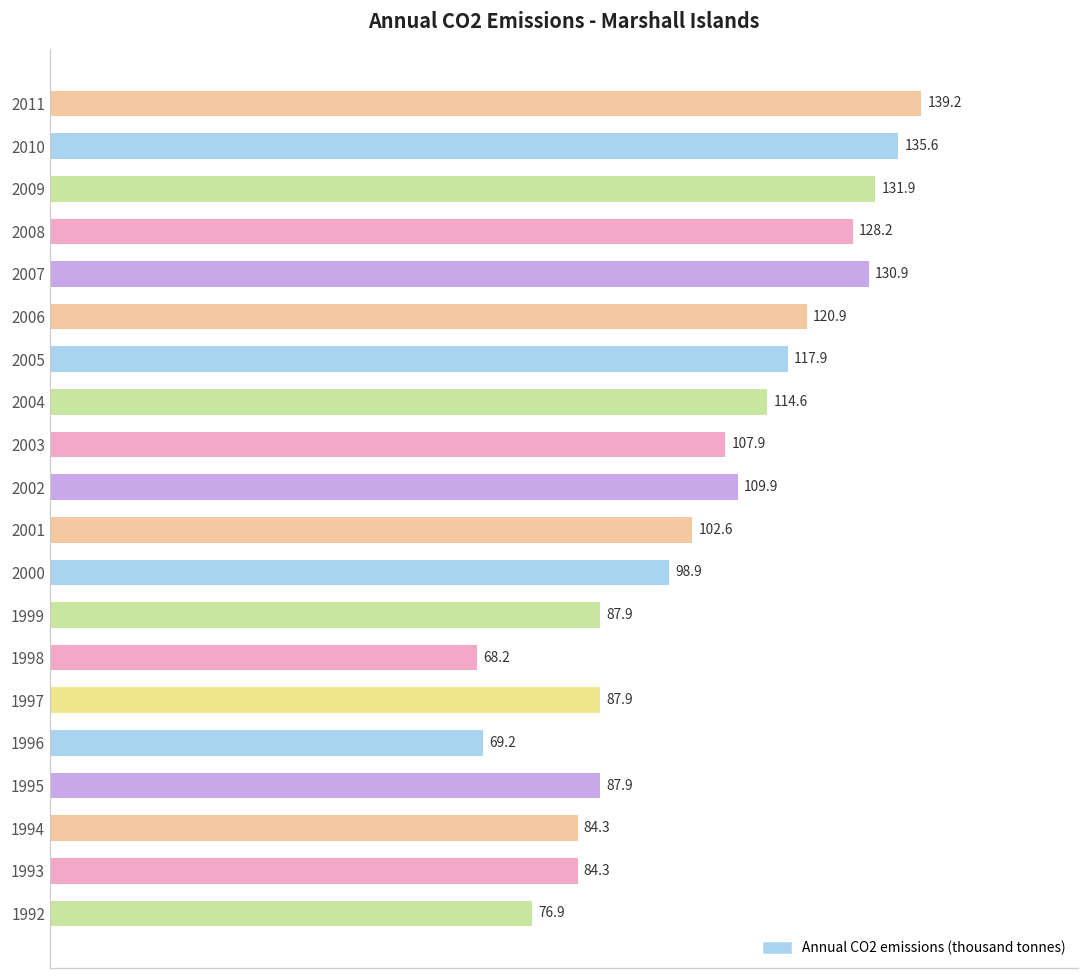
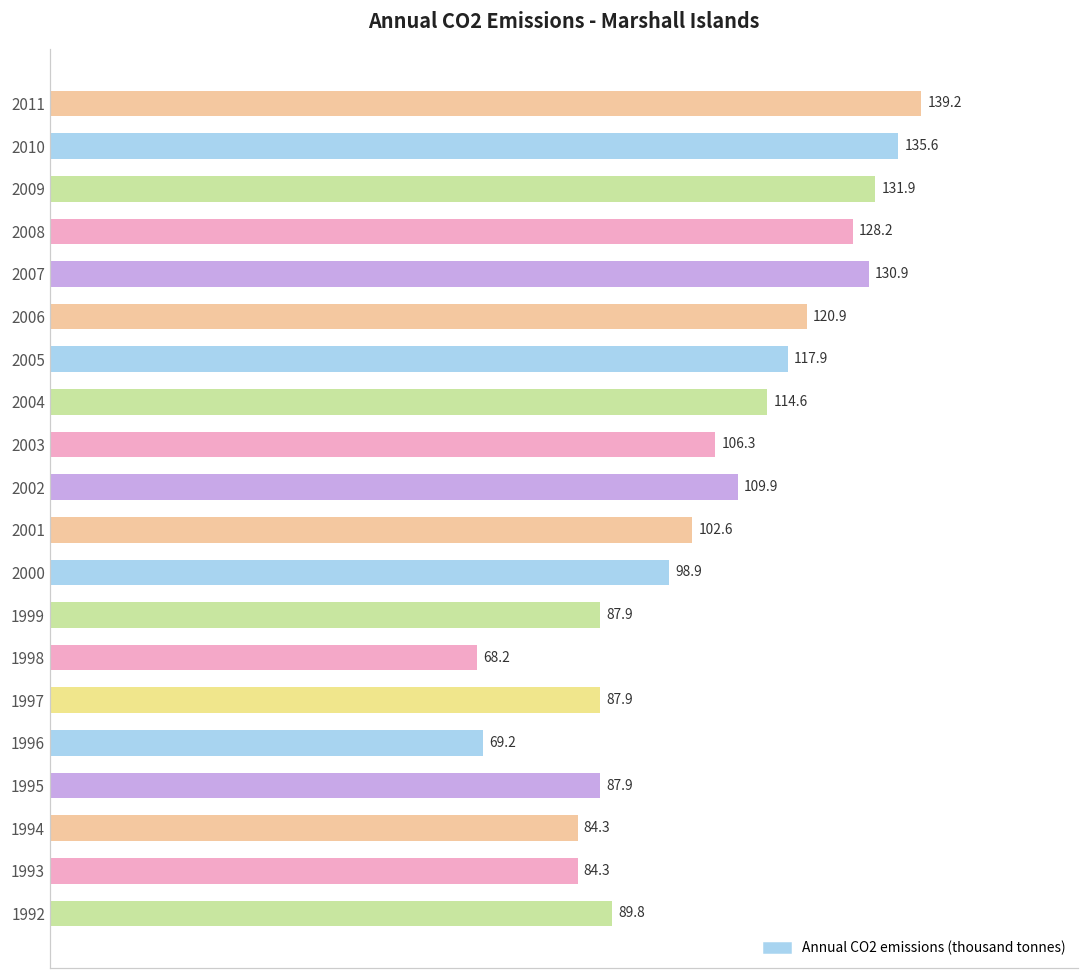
2003: 107.9 -> 106.3
1992: 76.9 -> 89.8
